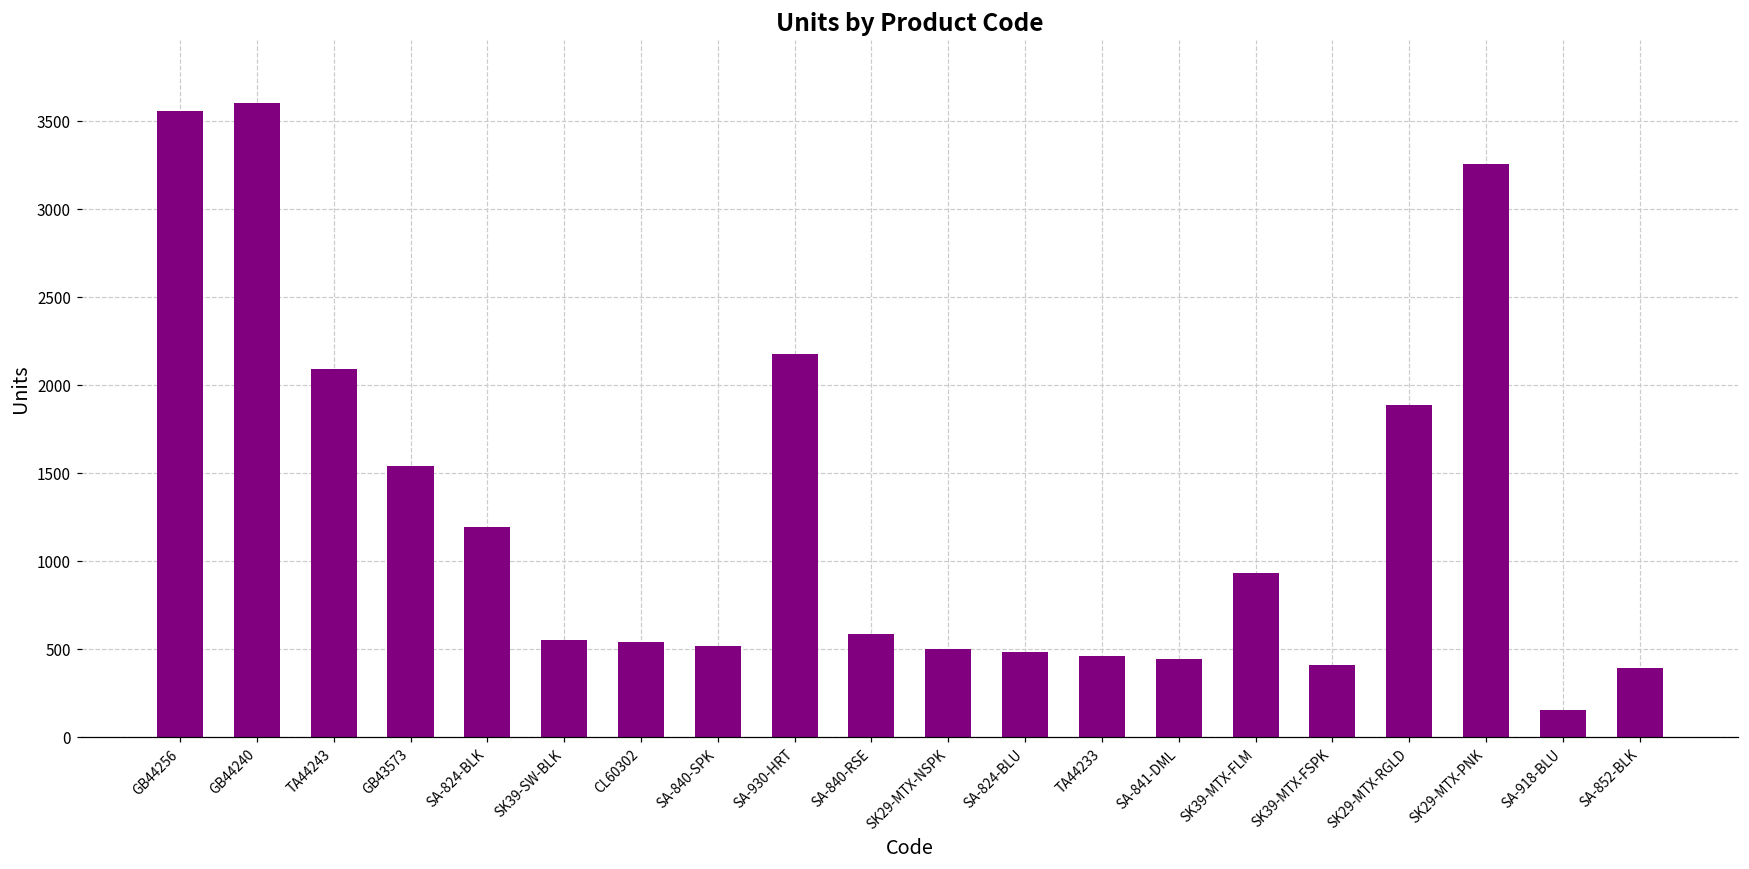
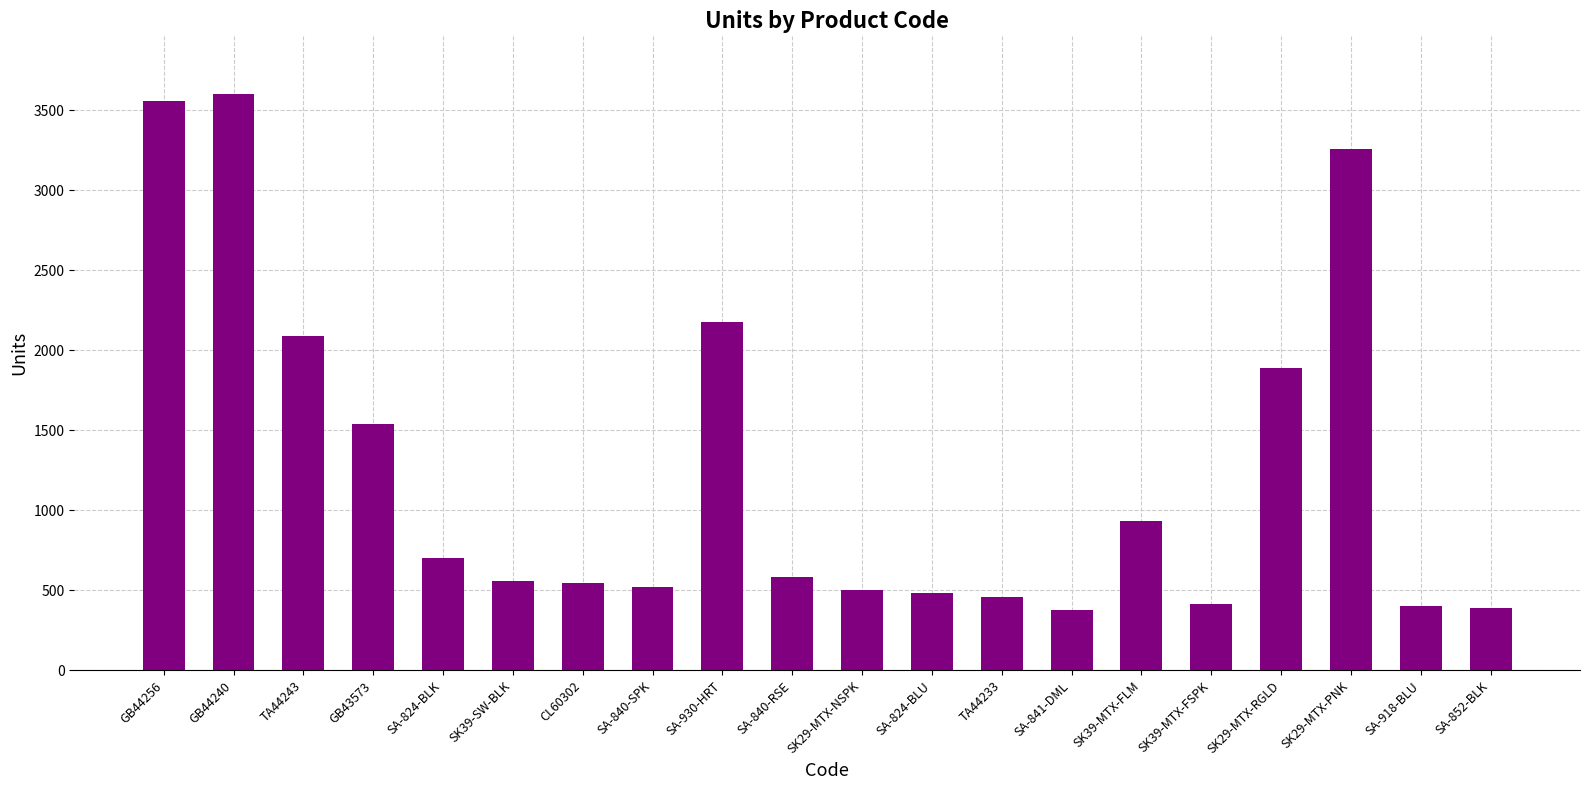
SA-824-BLK: 1200 -> 700
SA-841-DML: 440 -> 380
SA-918-BLU: 150 -> 400
